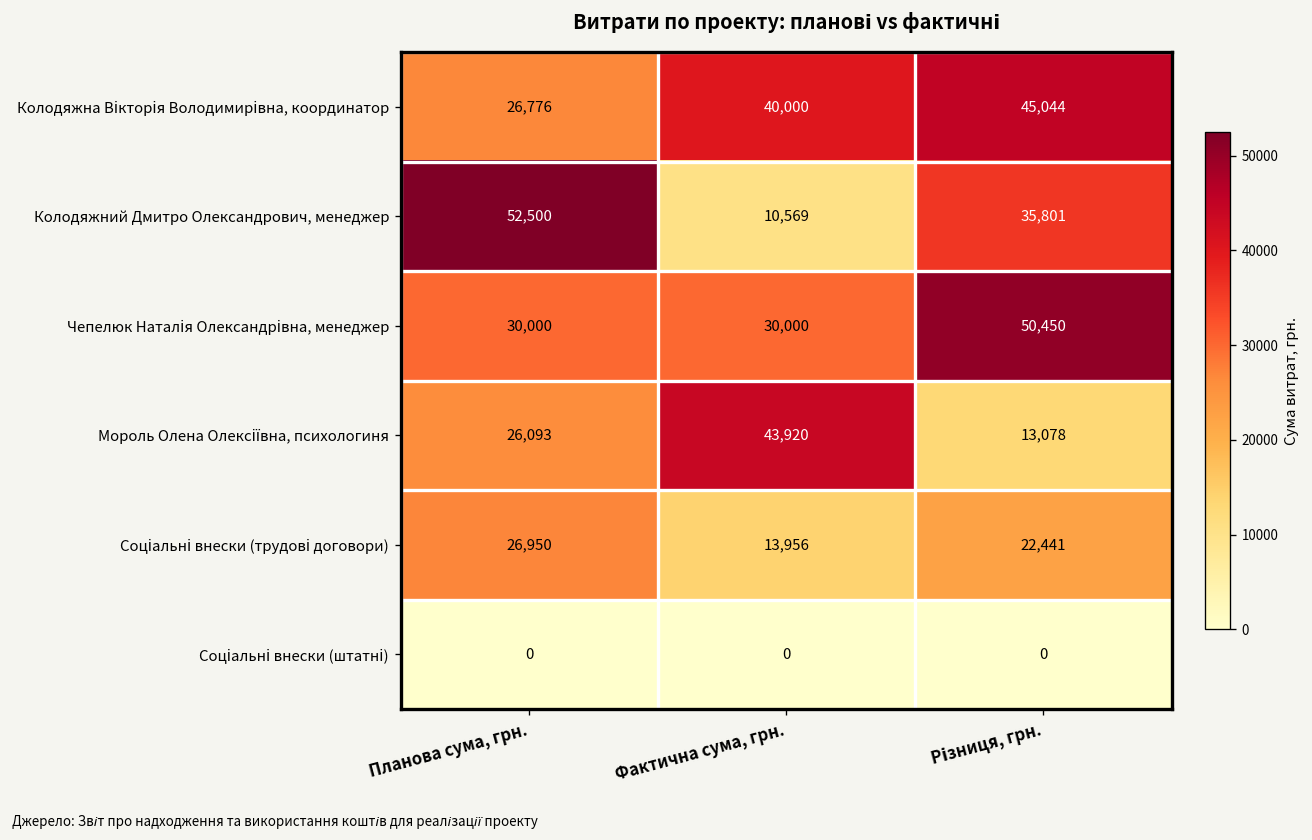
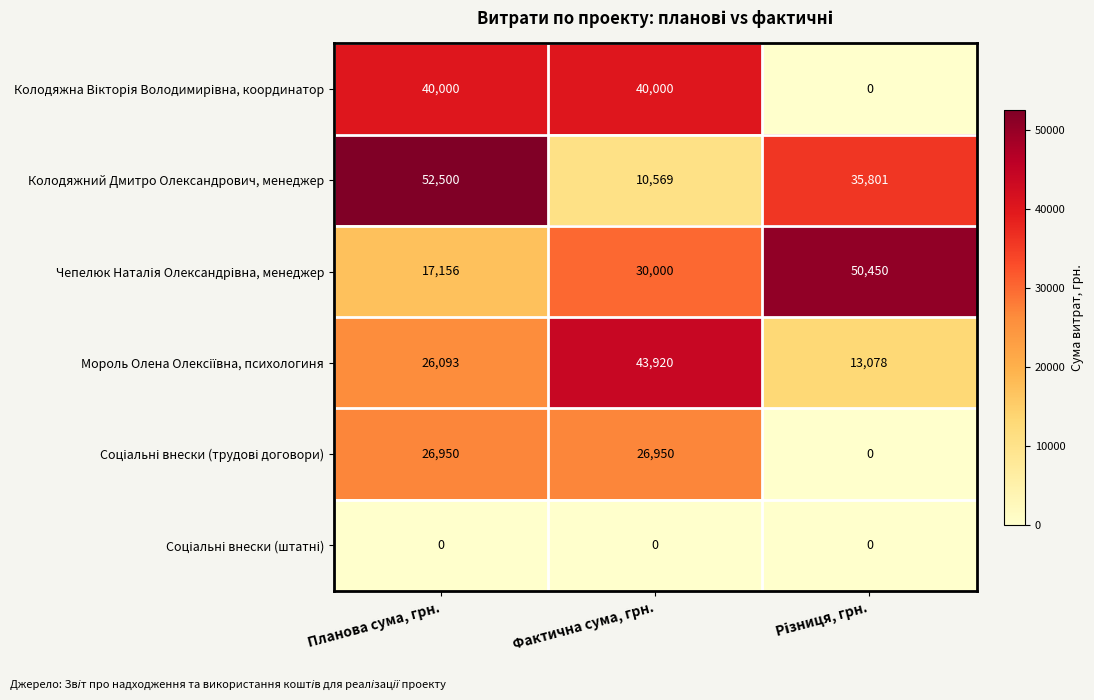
Колодяжна Вікторія Володимирівна, координатор, Планова сума, грн.: 26,776 -> 40,000
Колодяжна Вікторія Володимирівна, координатор, Різниця, грн.: 45,044 -> 0
Чепелюк Наталія Олександрівна, менеджер, Планова сума, грн.: 30,000 -> 17,156
Соціальні внески (трудові договори), Фактична сума, грн.: 13,956 -> 26,950
Соціальні внески (трудові договори), Різниця, грн.: 22,441 -> 0
